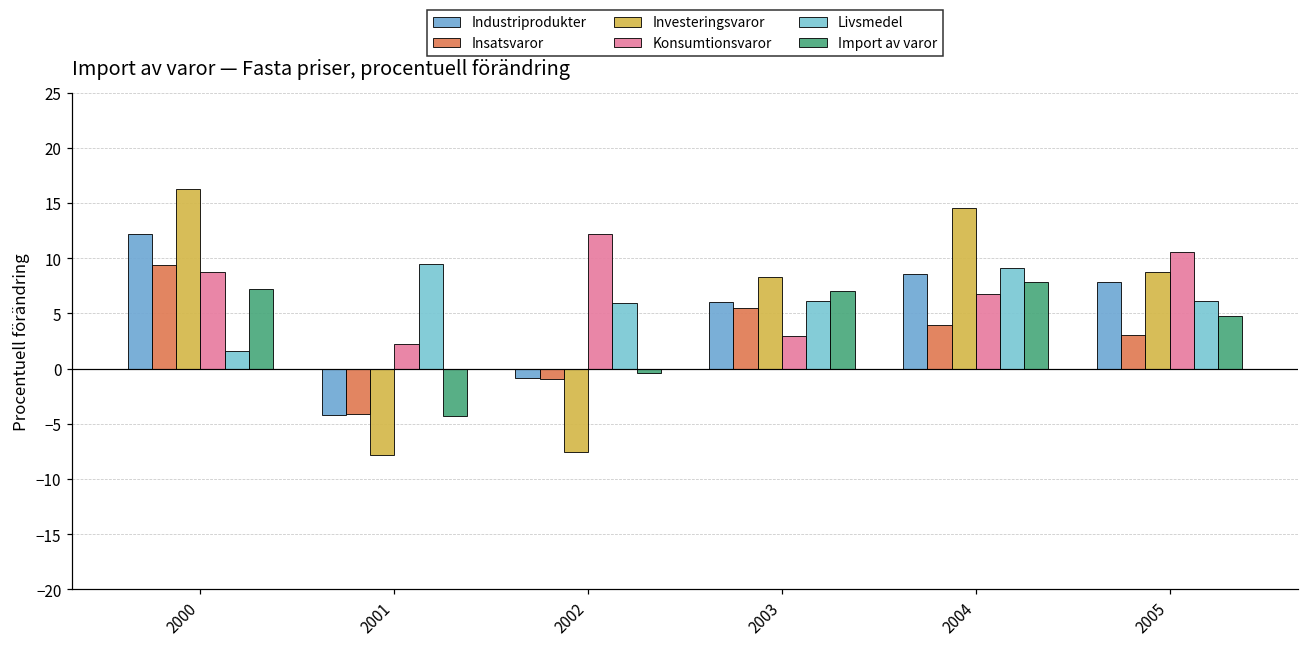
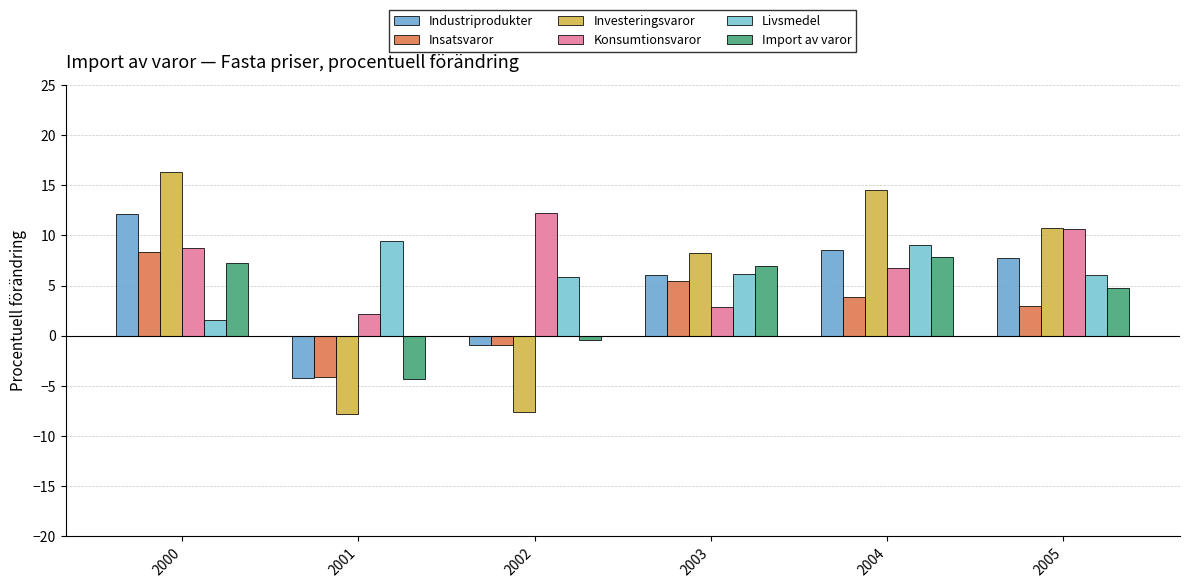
Insatsvaror, 2000: 9.4 -> 8.4
Investeringsvaror, 2005: 8.7 -> 10.7
